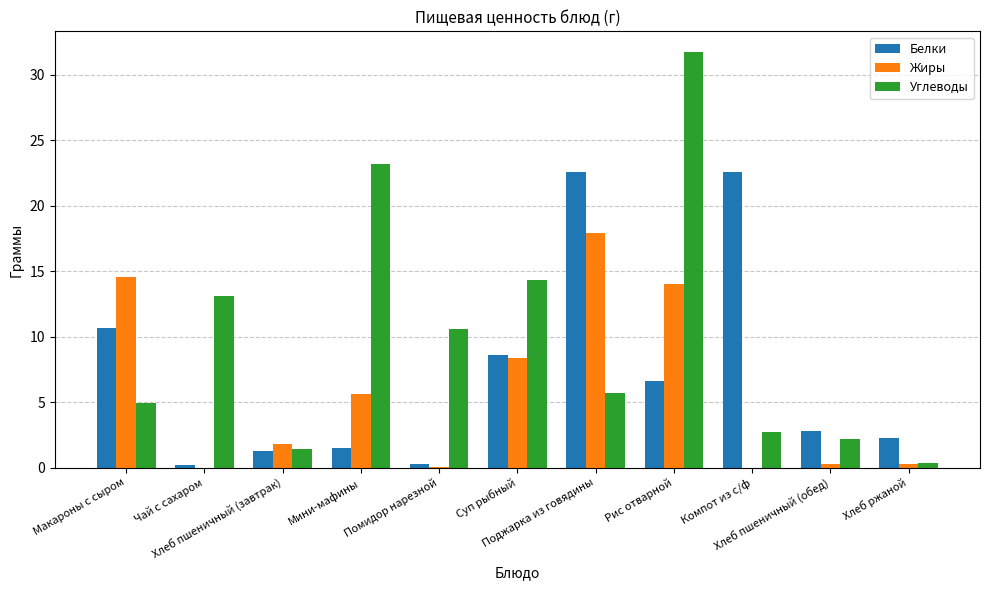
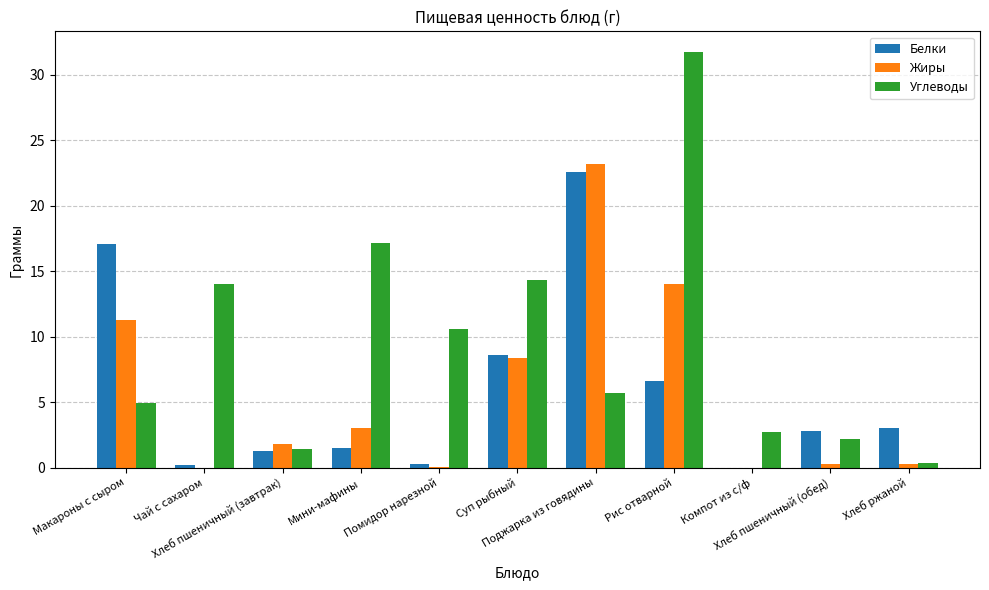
Белки, Макароны с сыром: 10.7 -> 17.1
Жиры, Макароны с сыром: 14.5 -> 11.3
Углеводы, Чай с сахаром: 13.1 -> 14.0
Жиры, Мини-мафины: 5.6 -> 3.0
Углеводы, Мини-мафины: 23.2 -> 17.2
Жиры, Поджарка из говядины: 17.9 -> 23.2
Белки, Компот из с/ф: 22.6 -> 0.0
Белки, Хлеб ржаной: 2.3 -> 3.0
